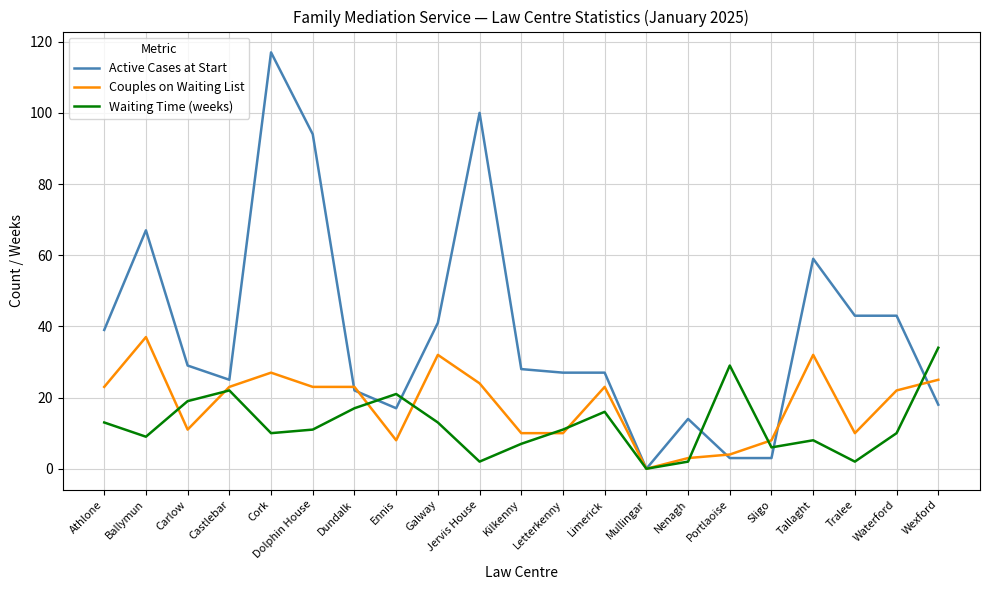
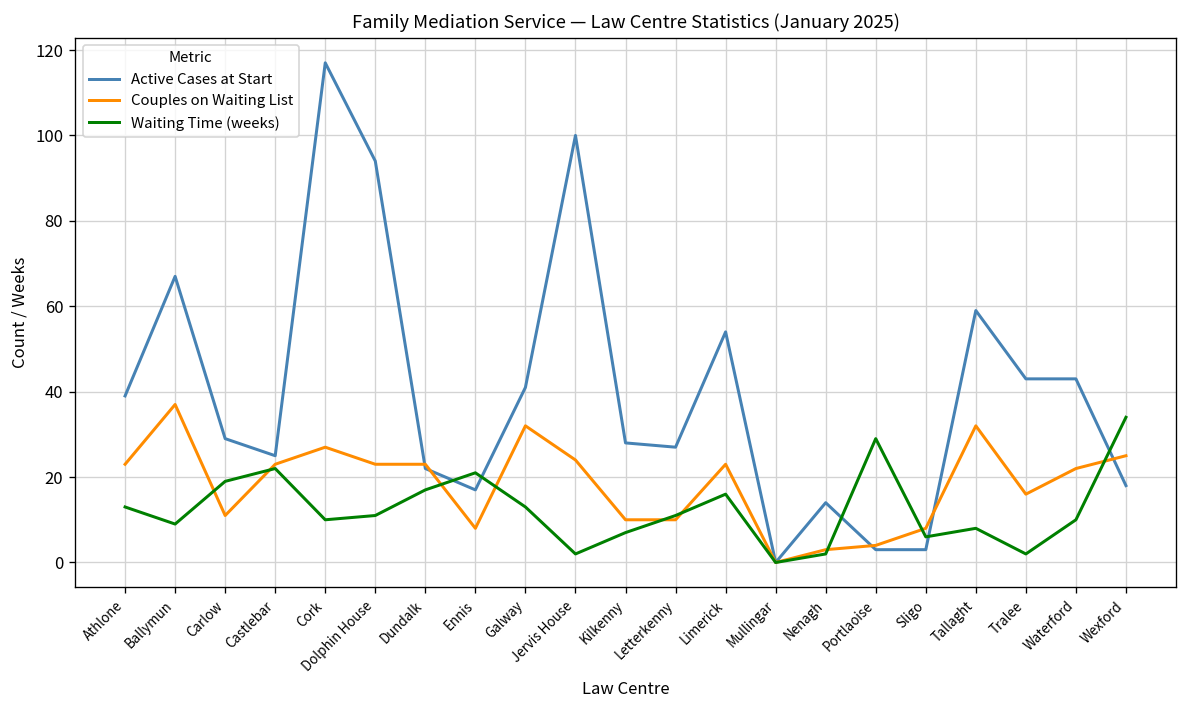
Active Cases at Start, Limerick: 27 -> 54
Couples on Waiting List, Tralee: 10 -> 16
